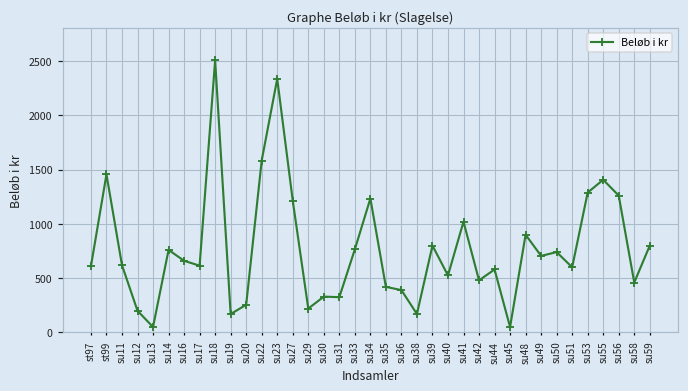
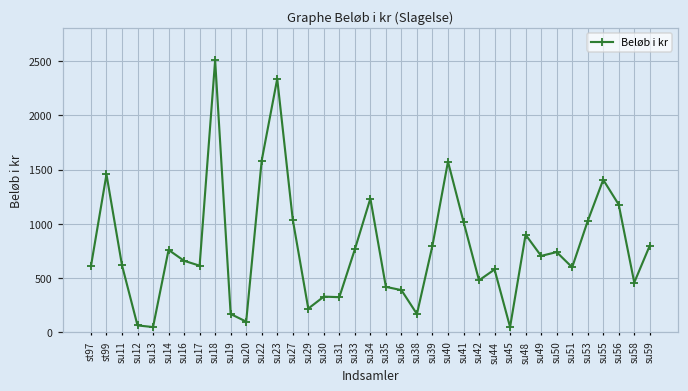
su12: 200 -> 100
su20: 300 -> 100
su27: 1200 -> 1000
su40: 500 -> 1600
su53: 1300 -> 1000
su56: 1300 -> 1200
